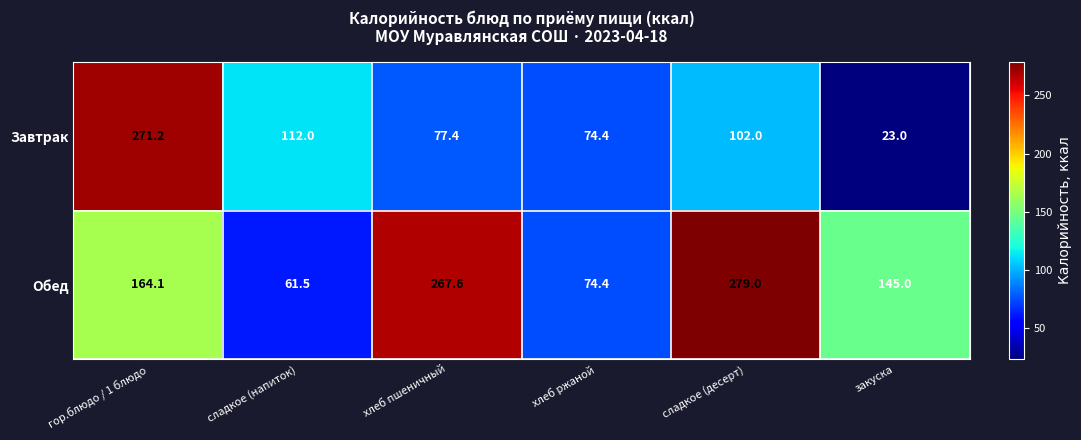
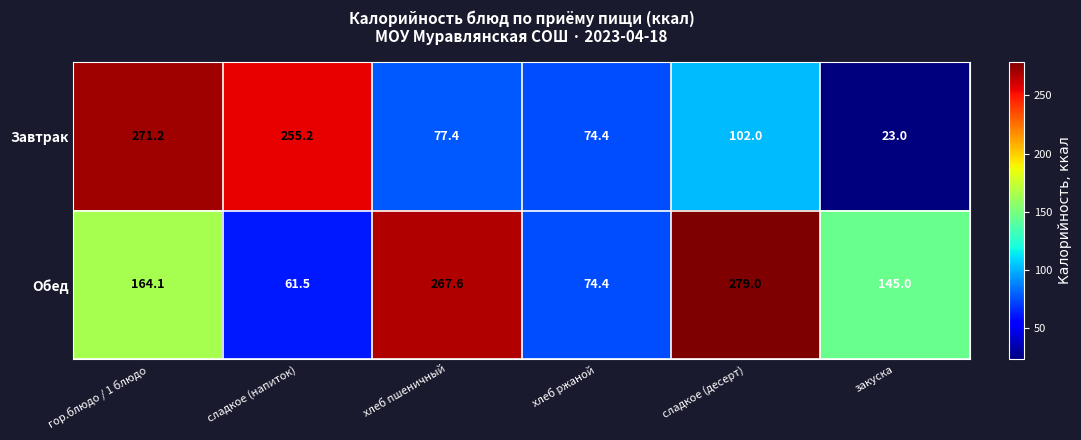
Завтрак, сладкое (напиток): 112.0 -> 255.2
